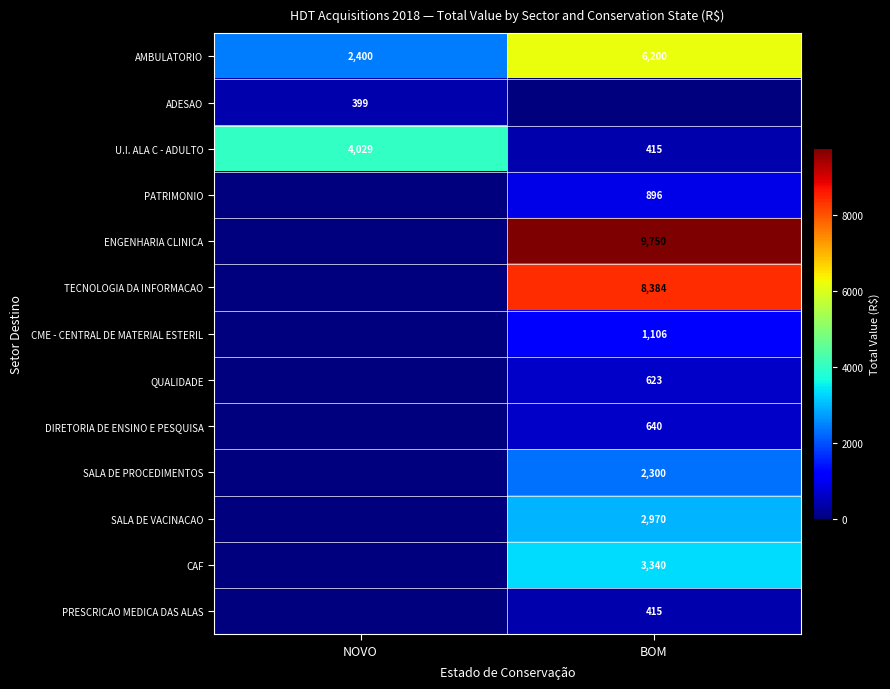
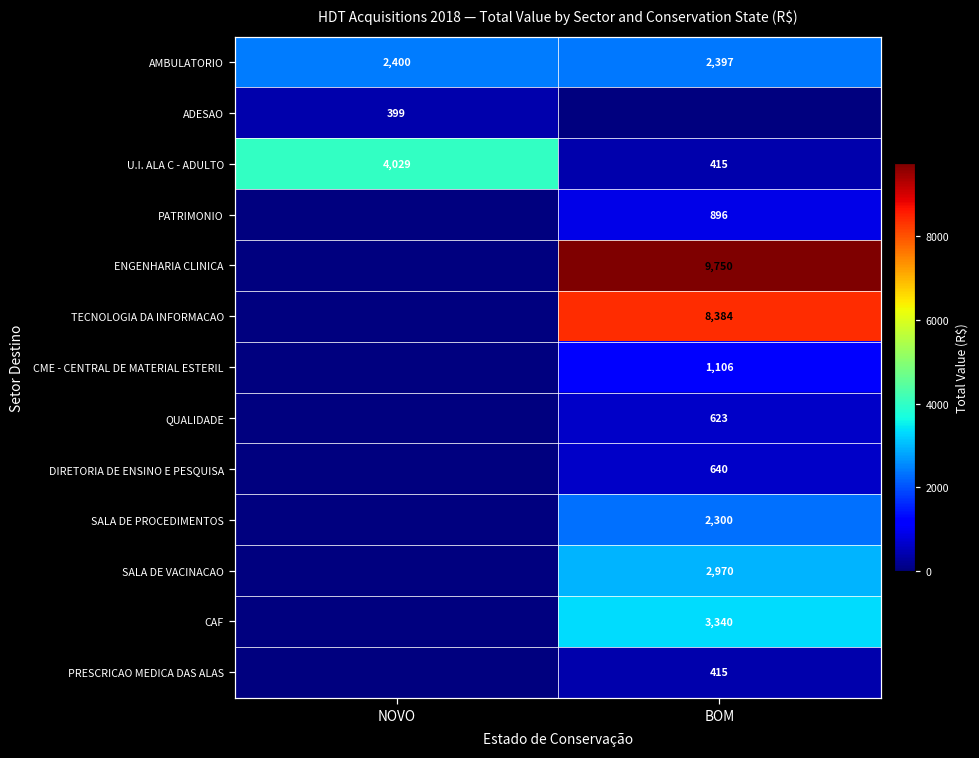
AMBULATORIO, BOM: 6,200 -> 2,397
